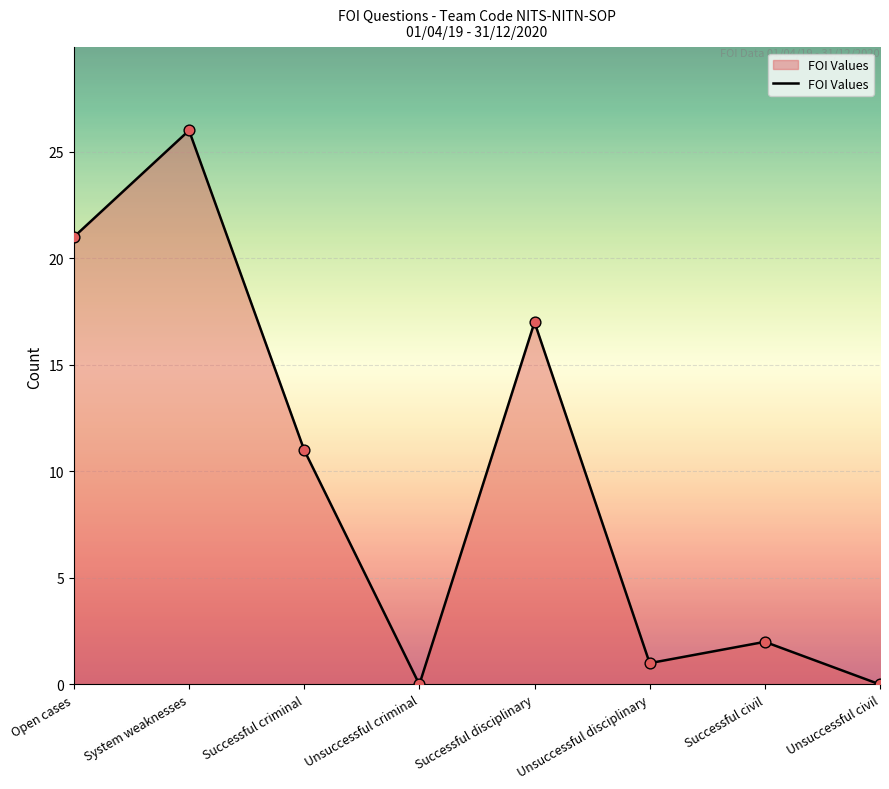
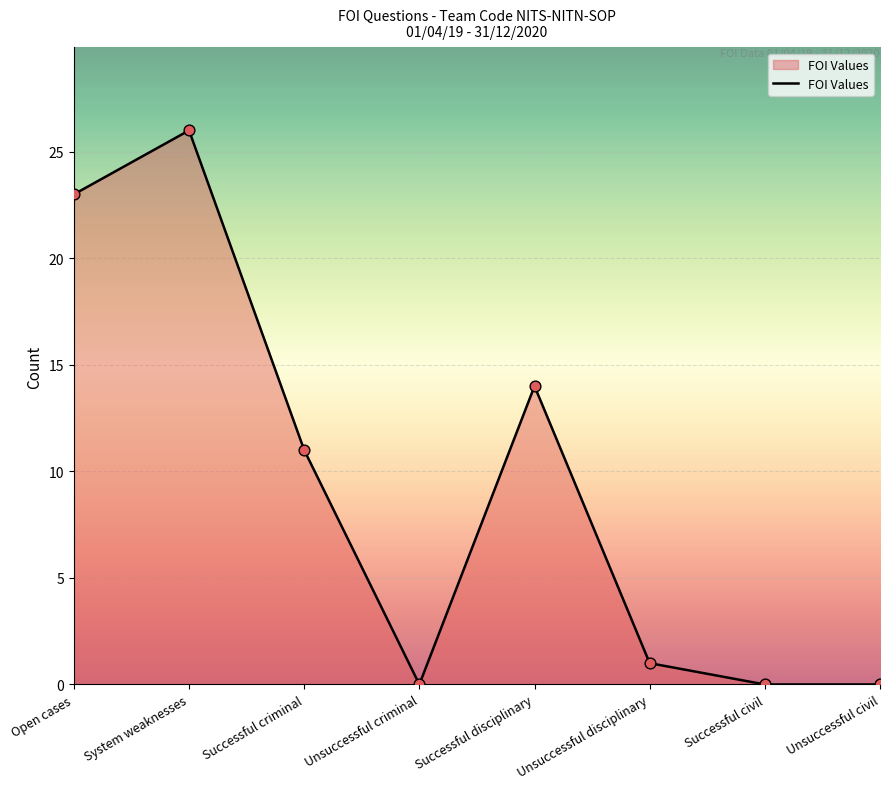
Open cases: 21 -> 23
Successful disciplinary: 17 -> 14
Successful civil: 2 -> 0
